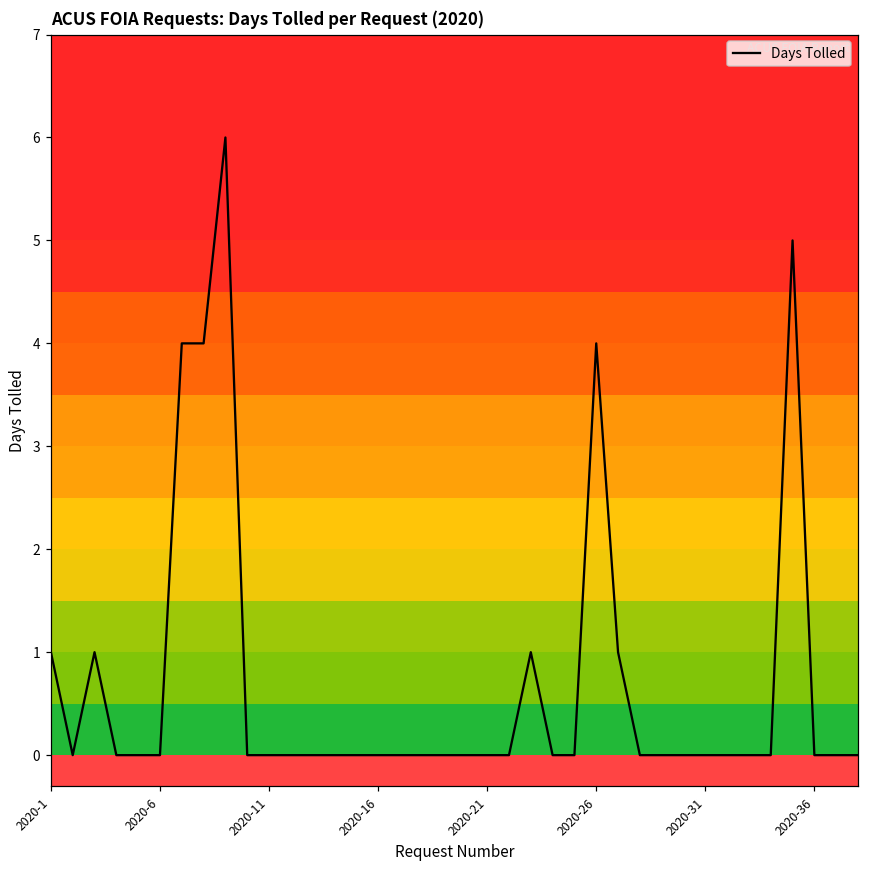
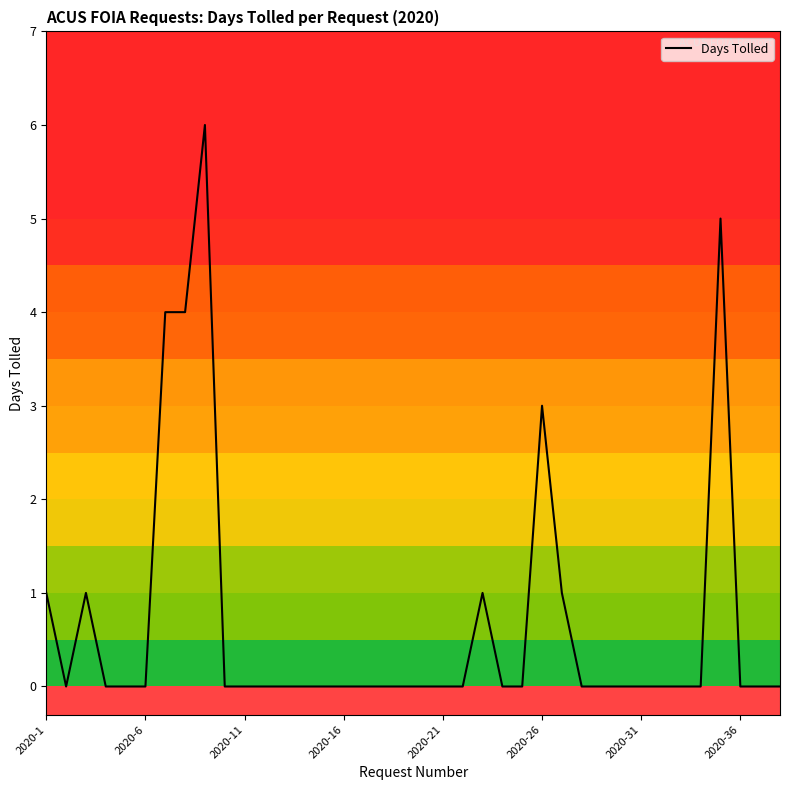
2020-26: 4 -> 3
